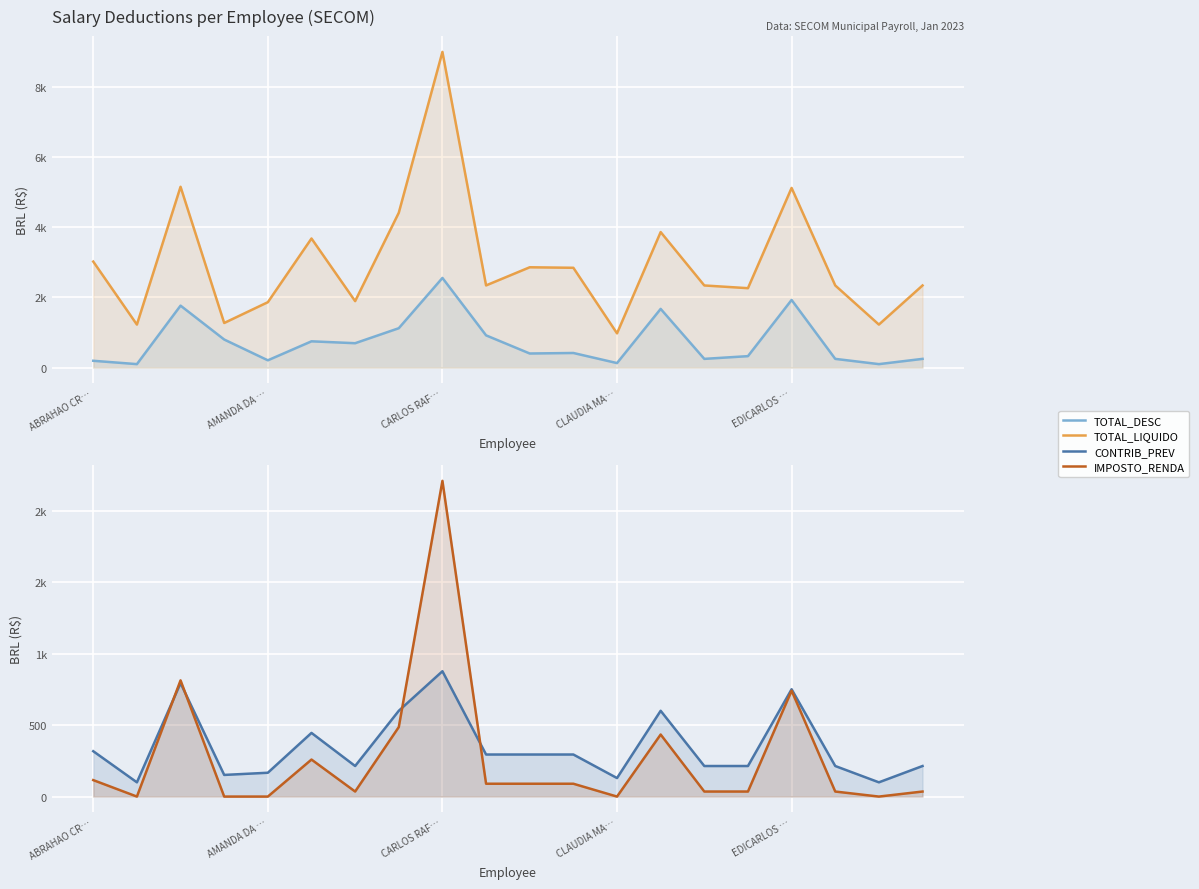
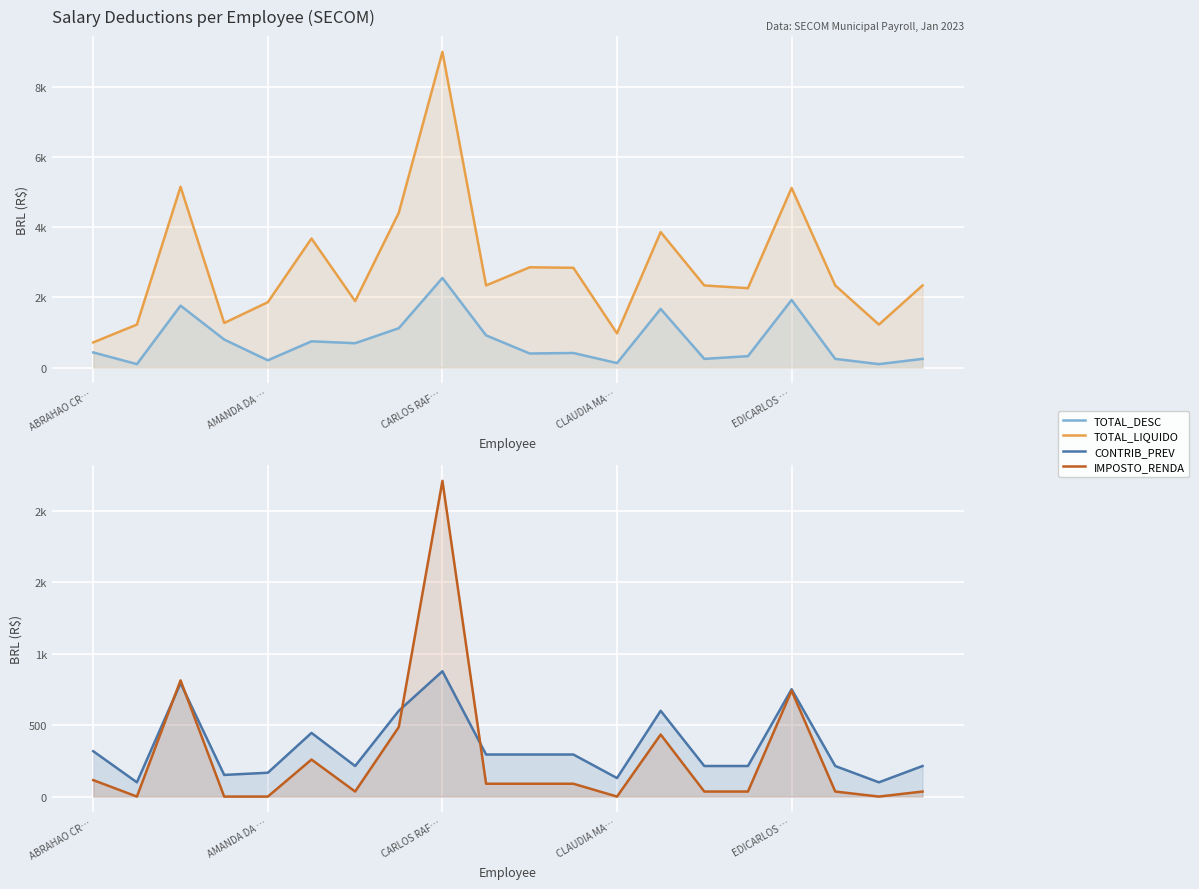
Salary Deductions per Employee (SECOM), TOTAL_DESC, ABRAHAO CR…: 200 -> 400
Salary Deductions per Employee (SECOM), TOTAL_LIQUIDO, ABRAHAO CR…: 3000 -> 700
